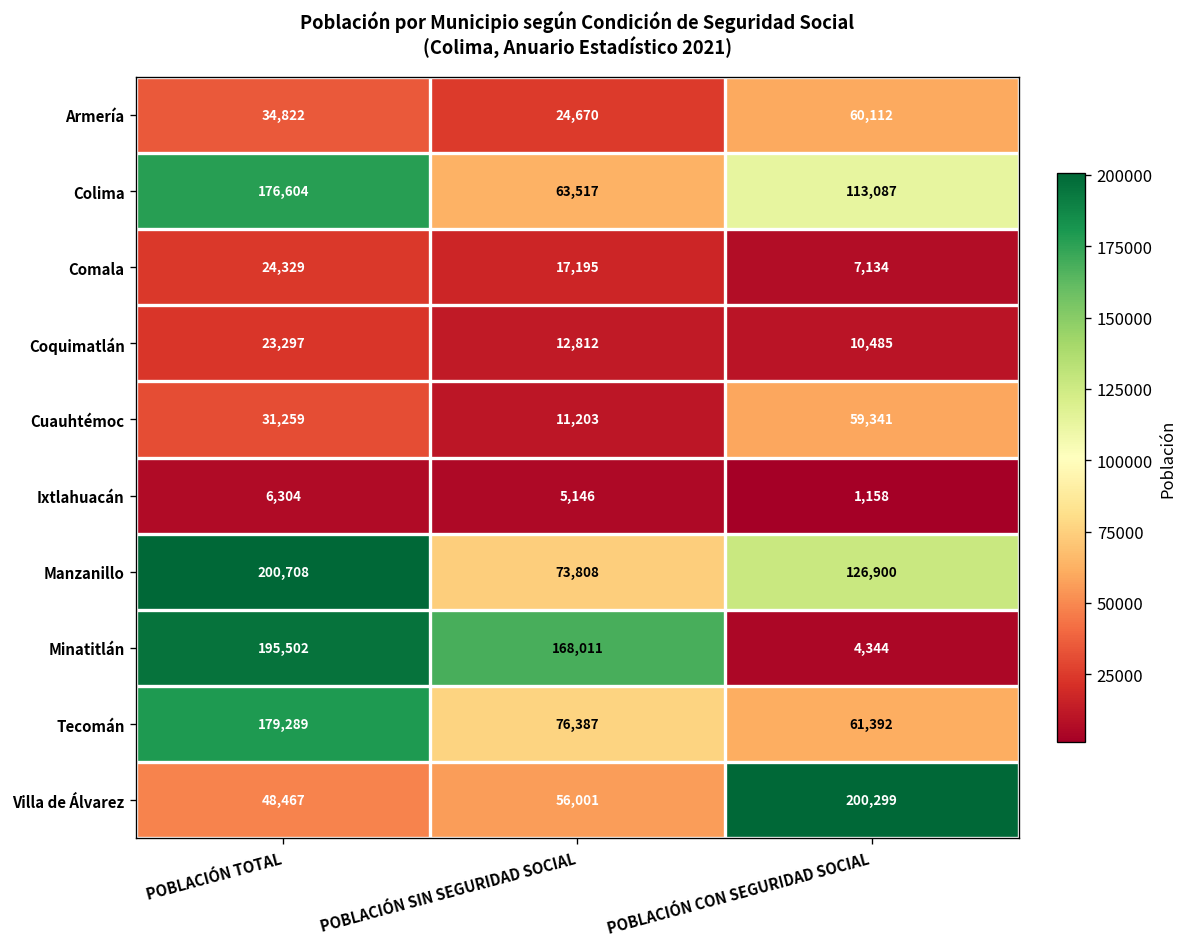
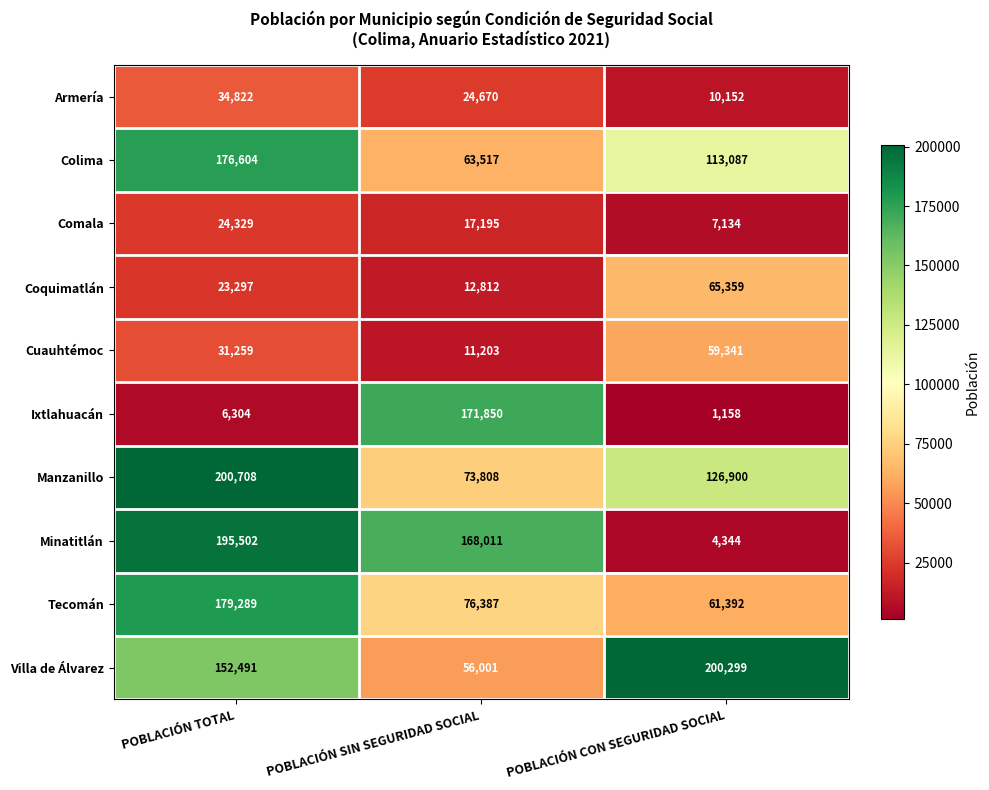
Armería, POBLACIÓN CON SEGURIDAD SOCIAL: 60,112 -> 10,152
Coquimatlán, POBLACIÓN CON SEGURIDAD SOCIAL: 10,485 -> 65,359
Ixtlahuacán, POBLACIÓN SIN SEGURIDAD SOCIAL: 5,146 -> 171,850
Villa de Álvarez, POBLACIÓN TOTAL: 48,467 -> 152,491
